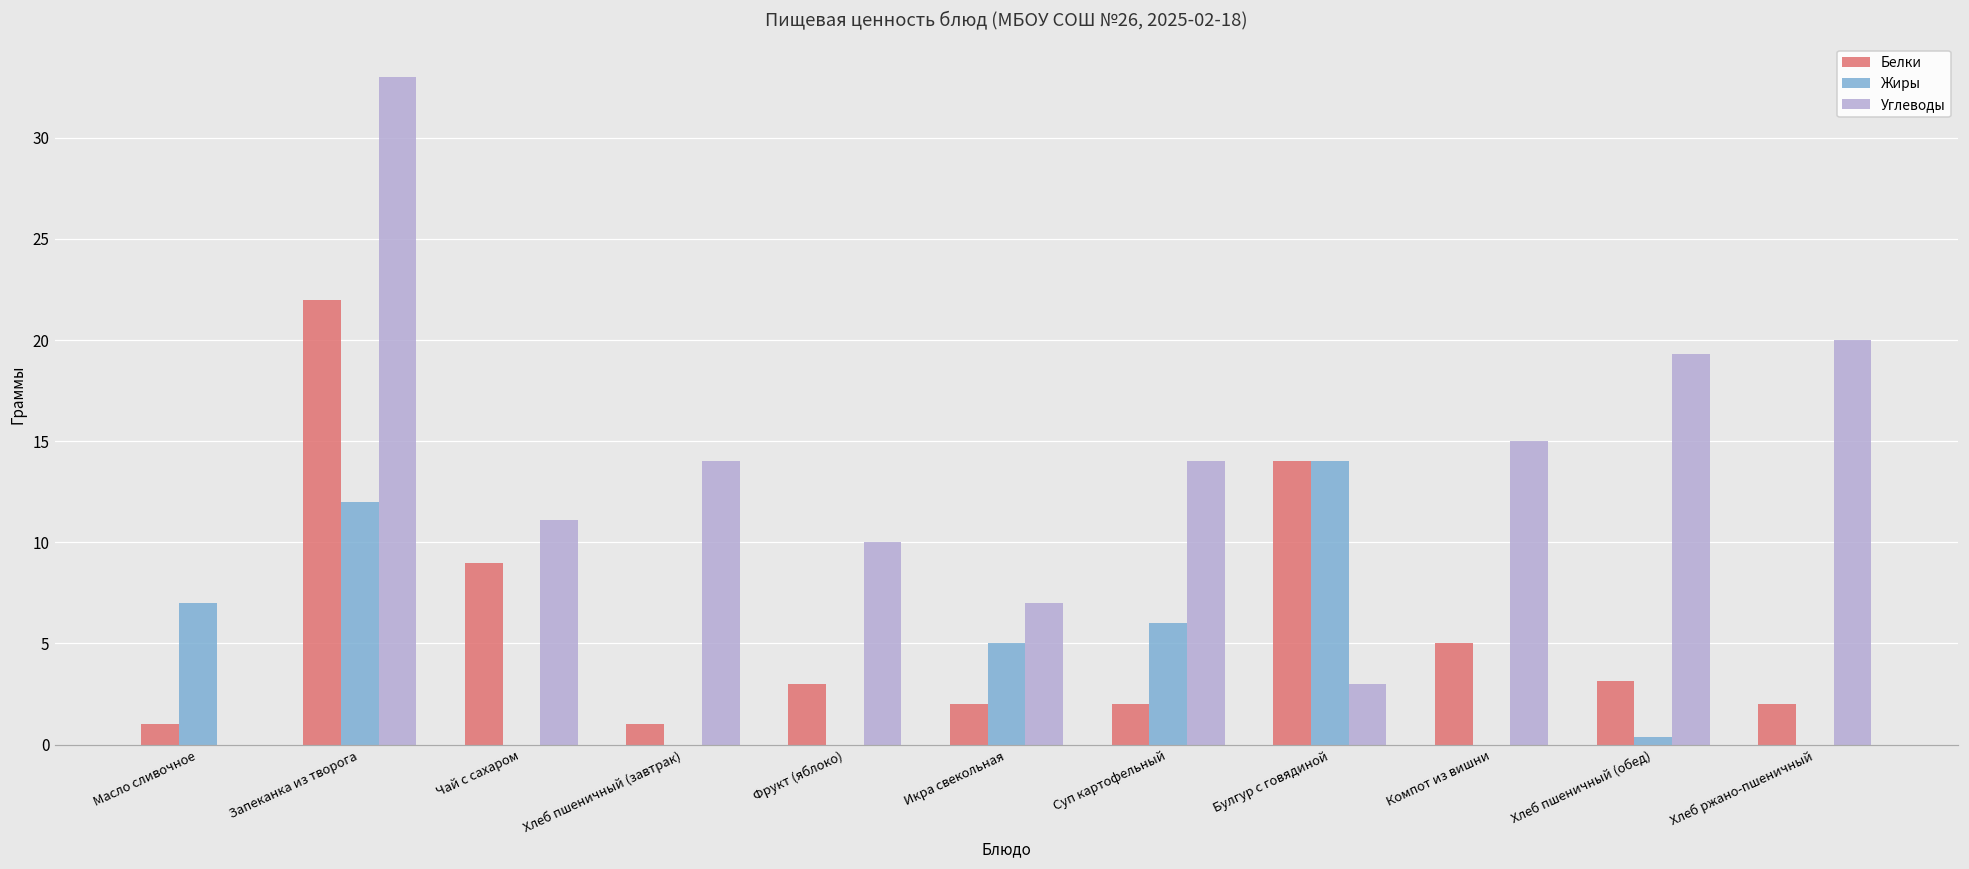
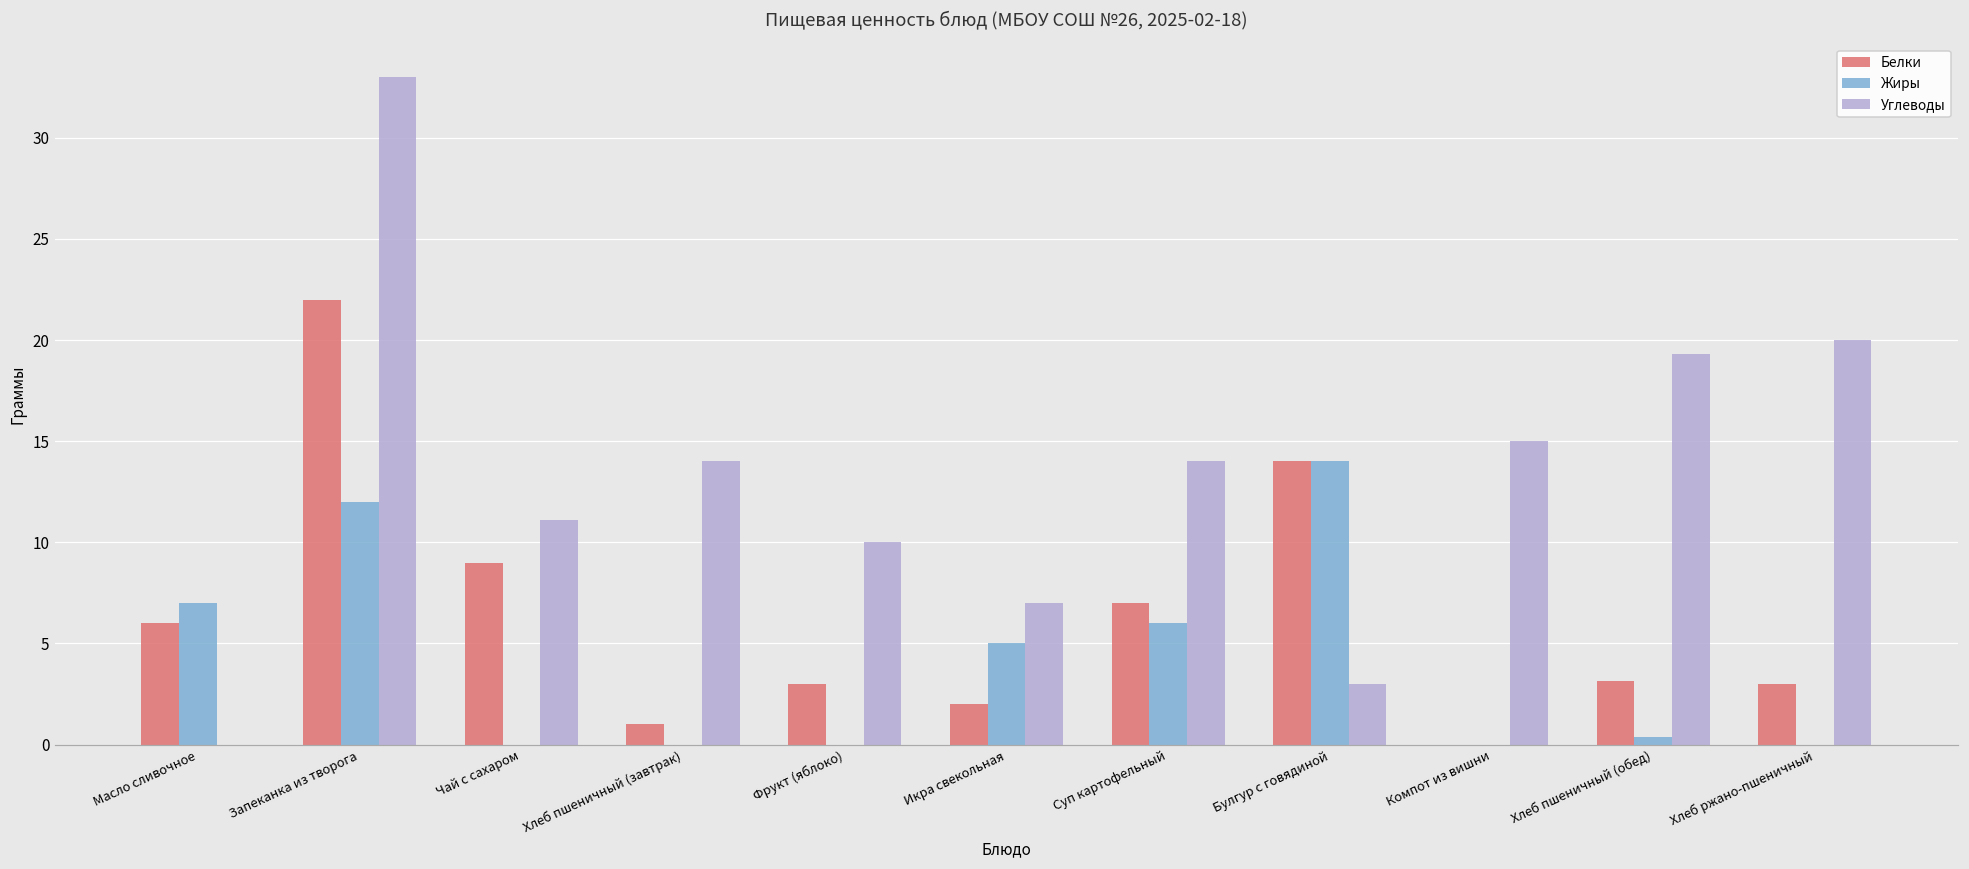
Белки, Масло сливочное: 1 -> 6
Белки, Суп картофельный: 2 -> 7
Белки, Компот из вишни: 5 -> 0
Белки, Хлеб ржано-пшеничный: 2 -> 3
